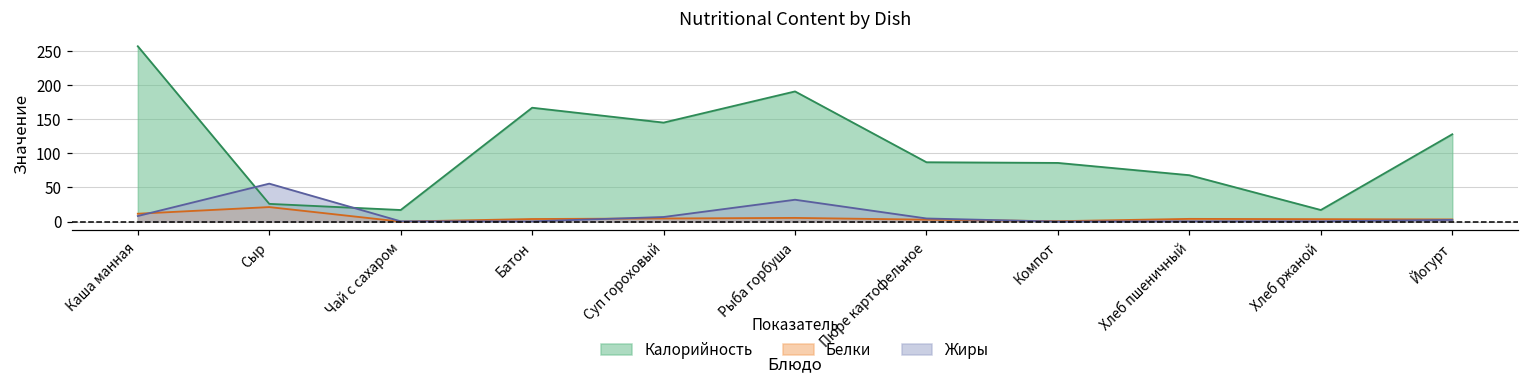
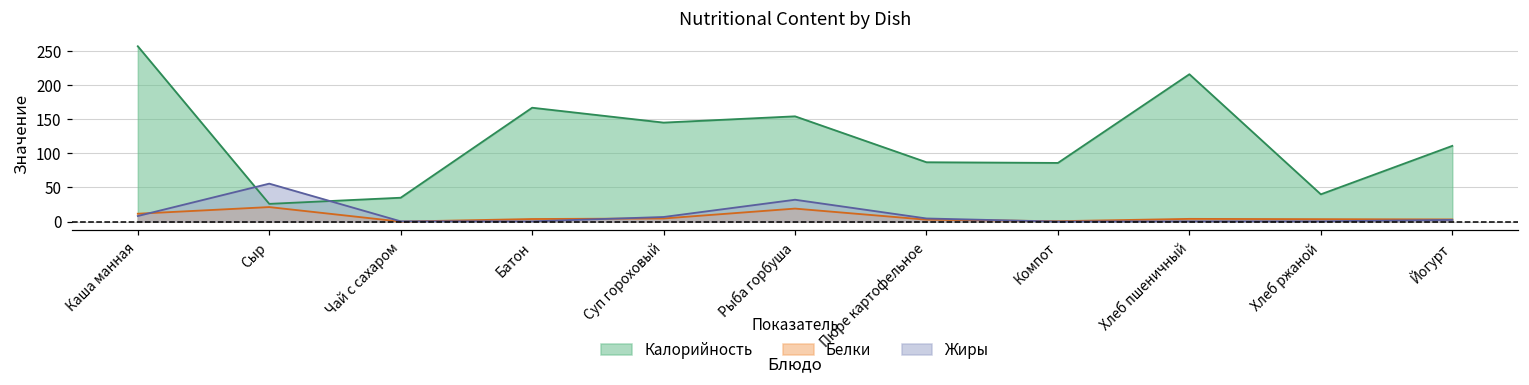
Калорийность, Чай с сахаром: 20 -> 40
Калорийность, Рыба горбуша: 190 -> 150
Белки, Рыба горбуша: 10 -> 20
Калорийность, Хлеб пшеничный: 70 -> 220
Калорийность, Хлеб ржаной: 20 -> 40
Калорийность, Йогурт: 130 -> 110
